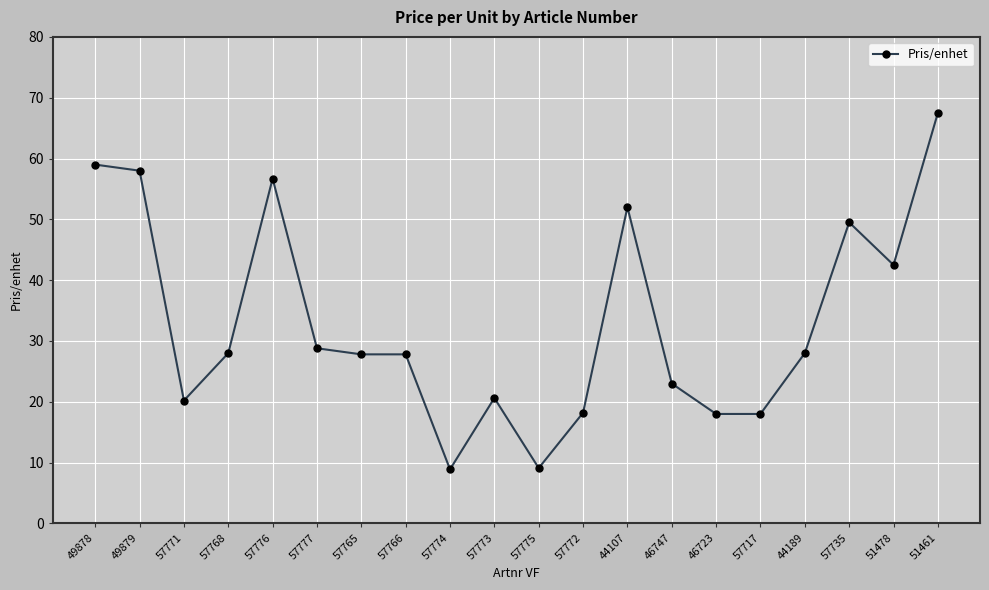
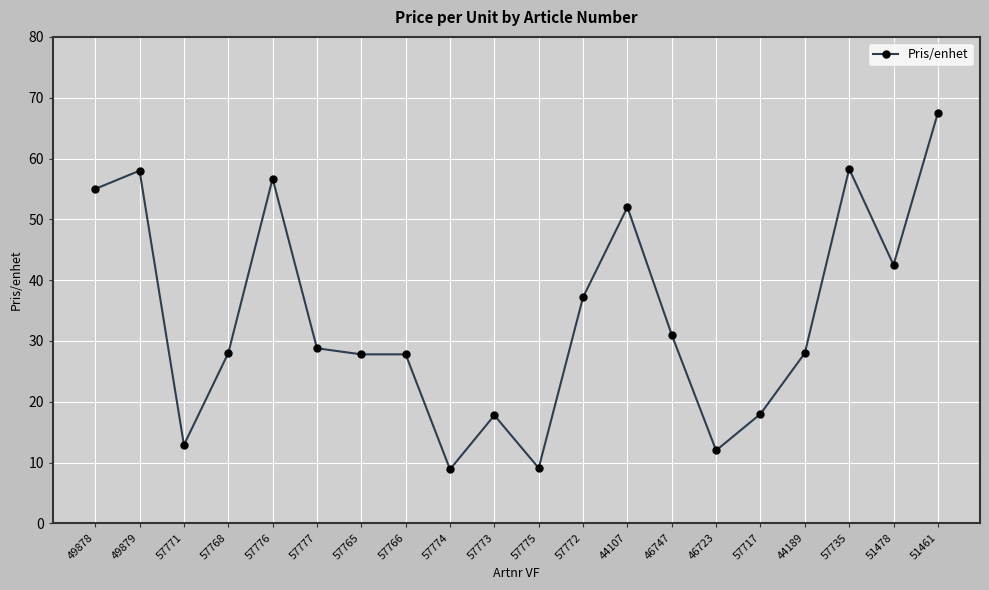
49878: 59 -> 55
57771: 20 -> 13
57773: 21 -> 18
57772: 18 -> 37
46747: 23 -> 31
46723: 18 -> 12
57735: 50 -> 58
